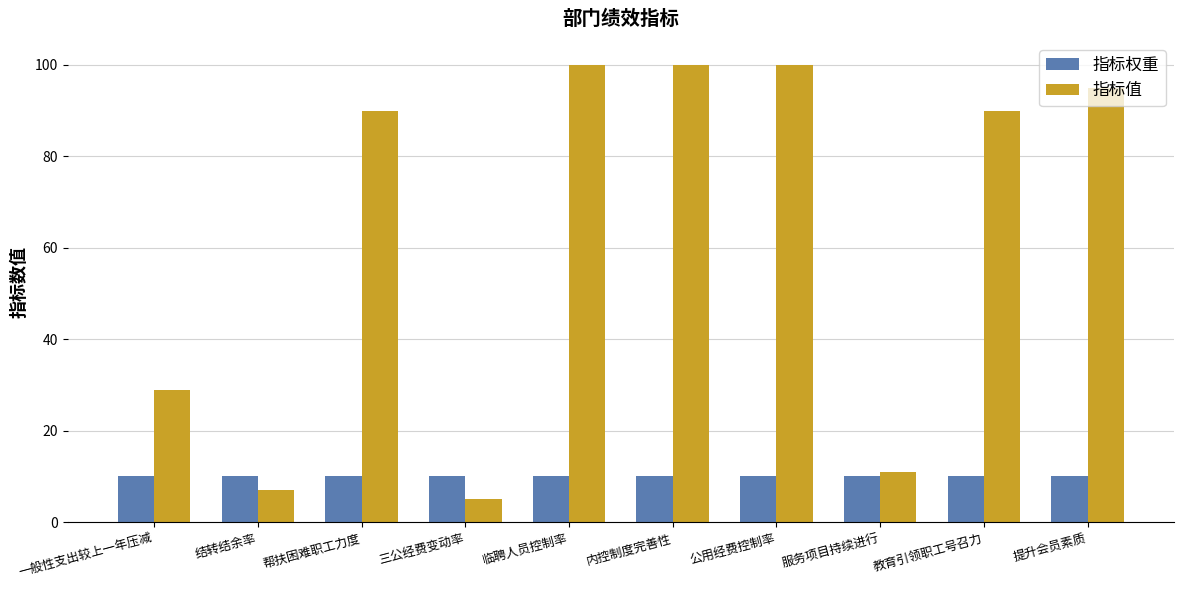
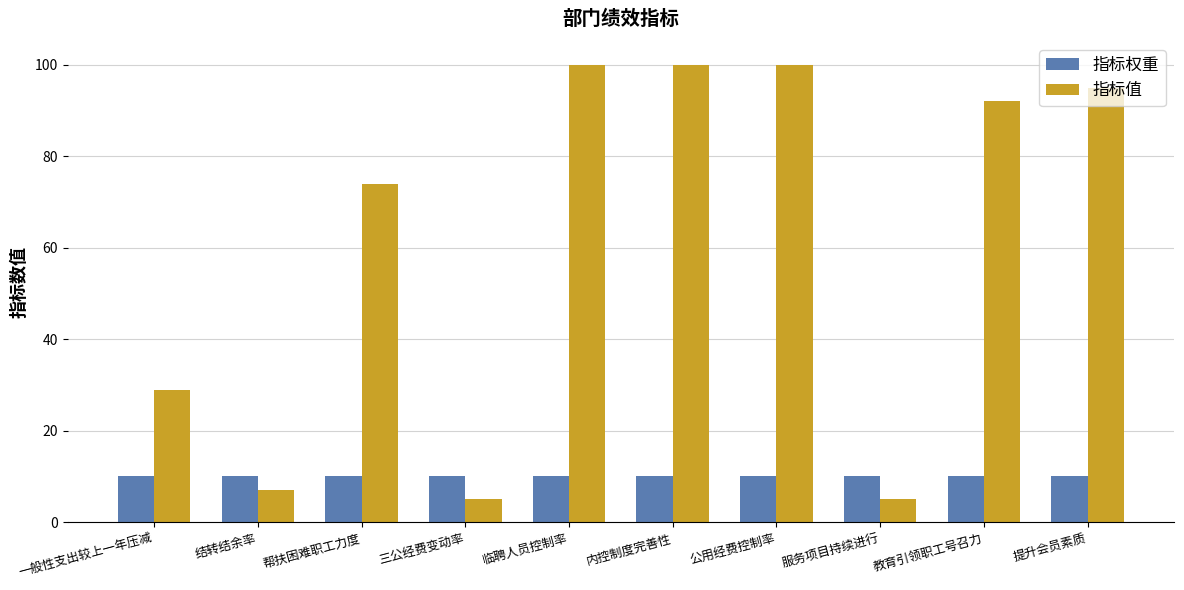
指标值, 帮扶困难职工力度: 90 -> 74
指标值, 服务项目持续进行: 11 -> 5
指标值, 教育引领职工号召力: 90 -> 92
